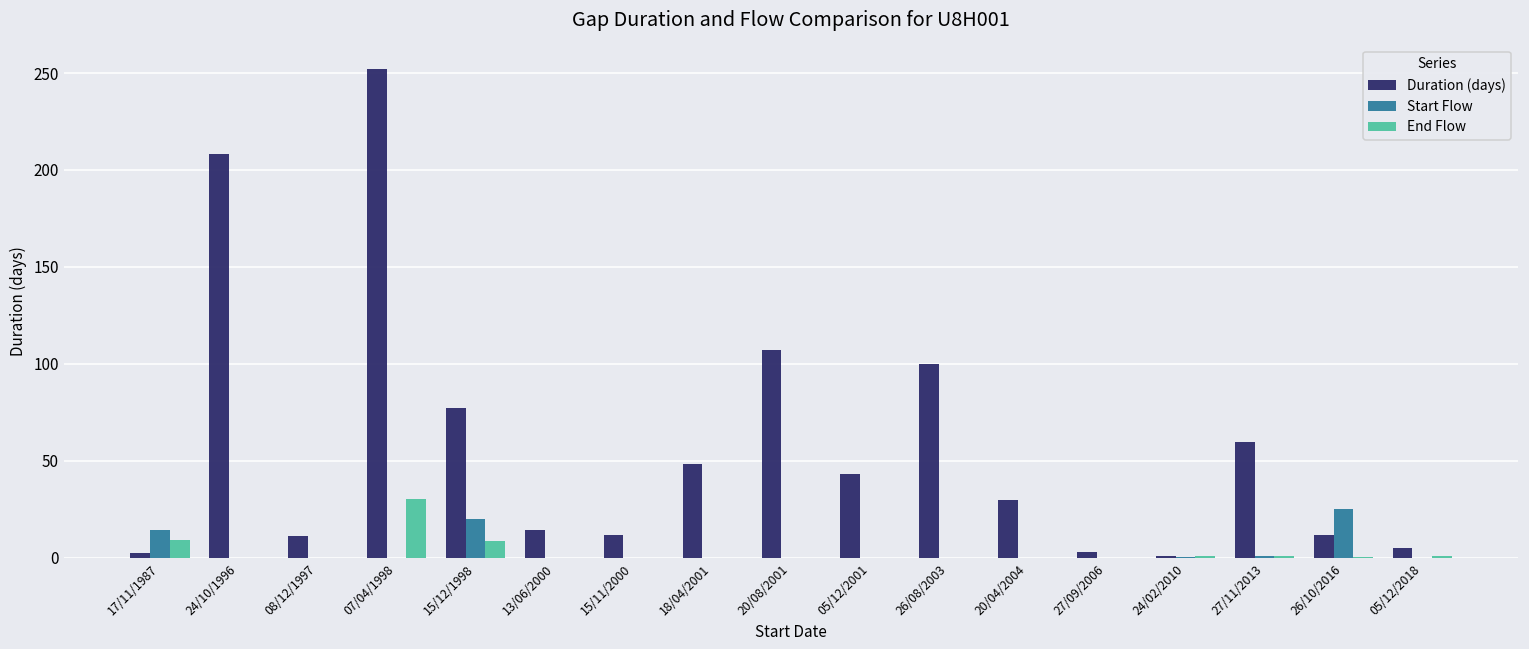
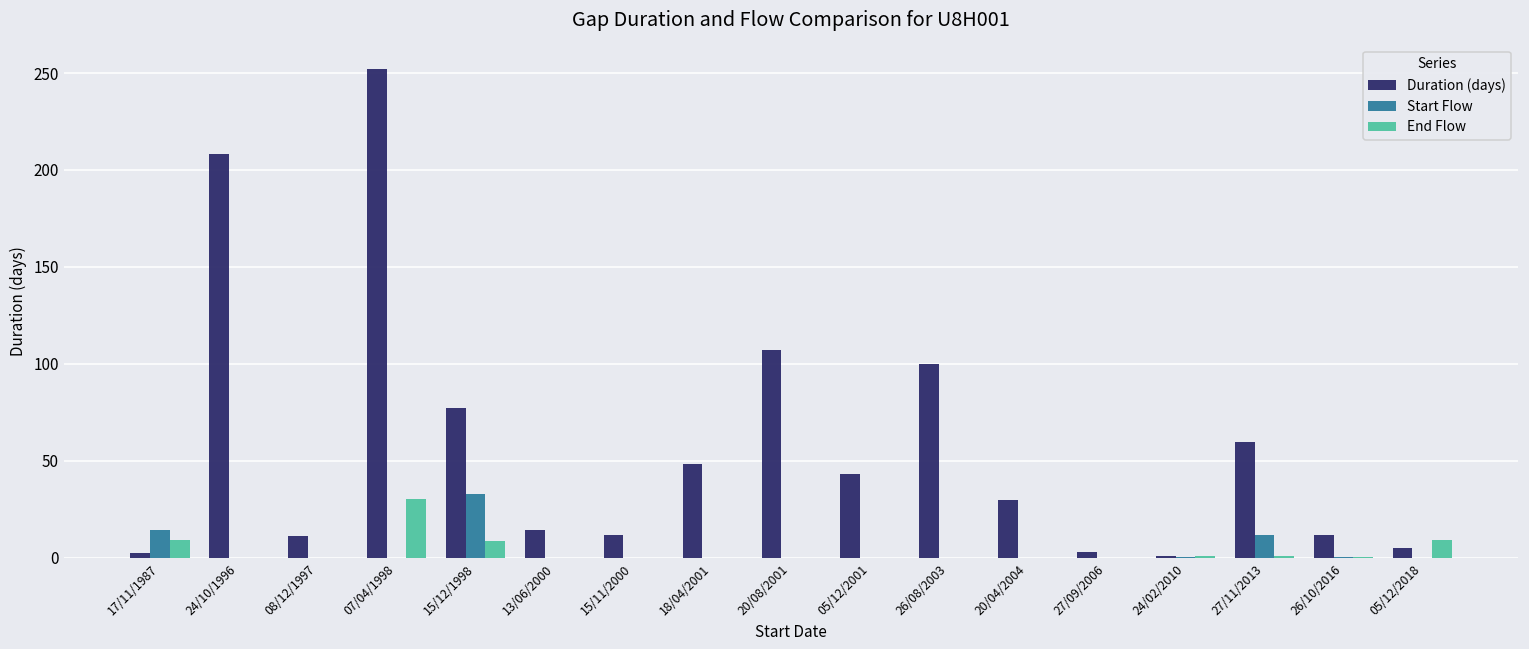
Start Flow, 15/12/1998: 20 -> 33
Start Flow, 27/11/2013: 1 -> 11
Start Flow, 26/10/2016: 25 -> 1
End Flow, 05/12/2018: 1 -> 9
